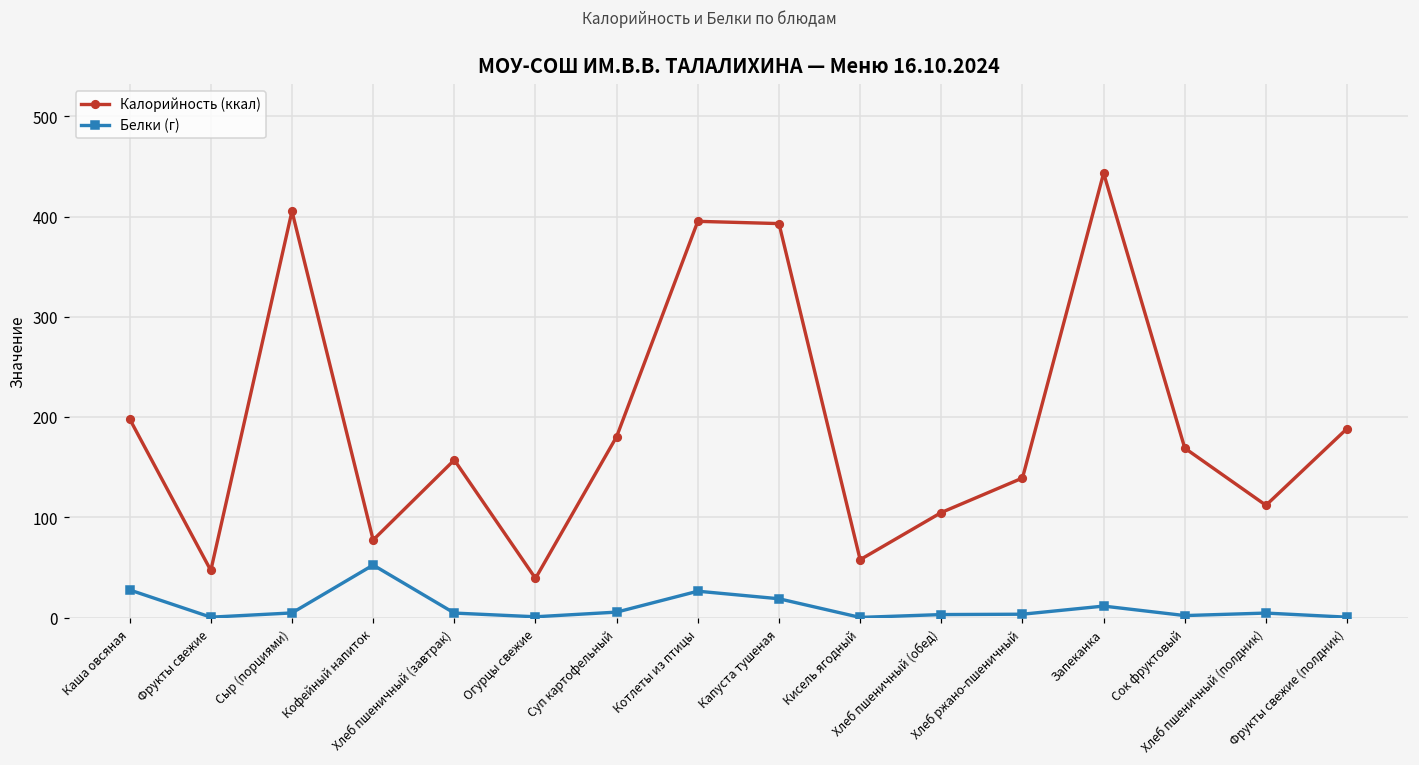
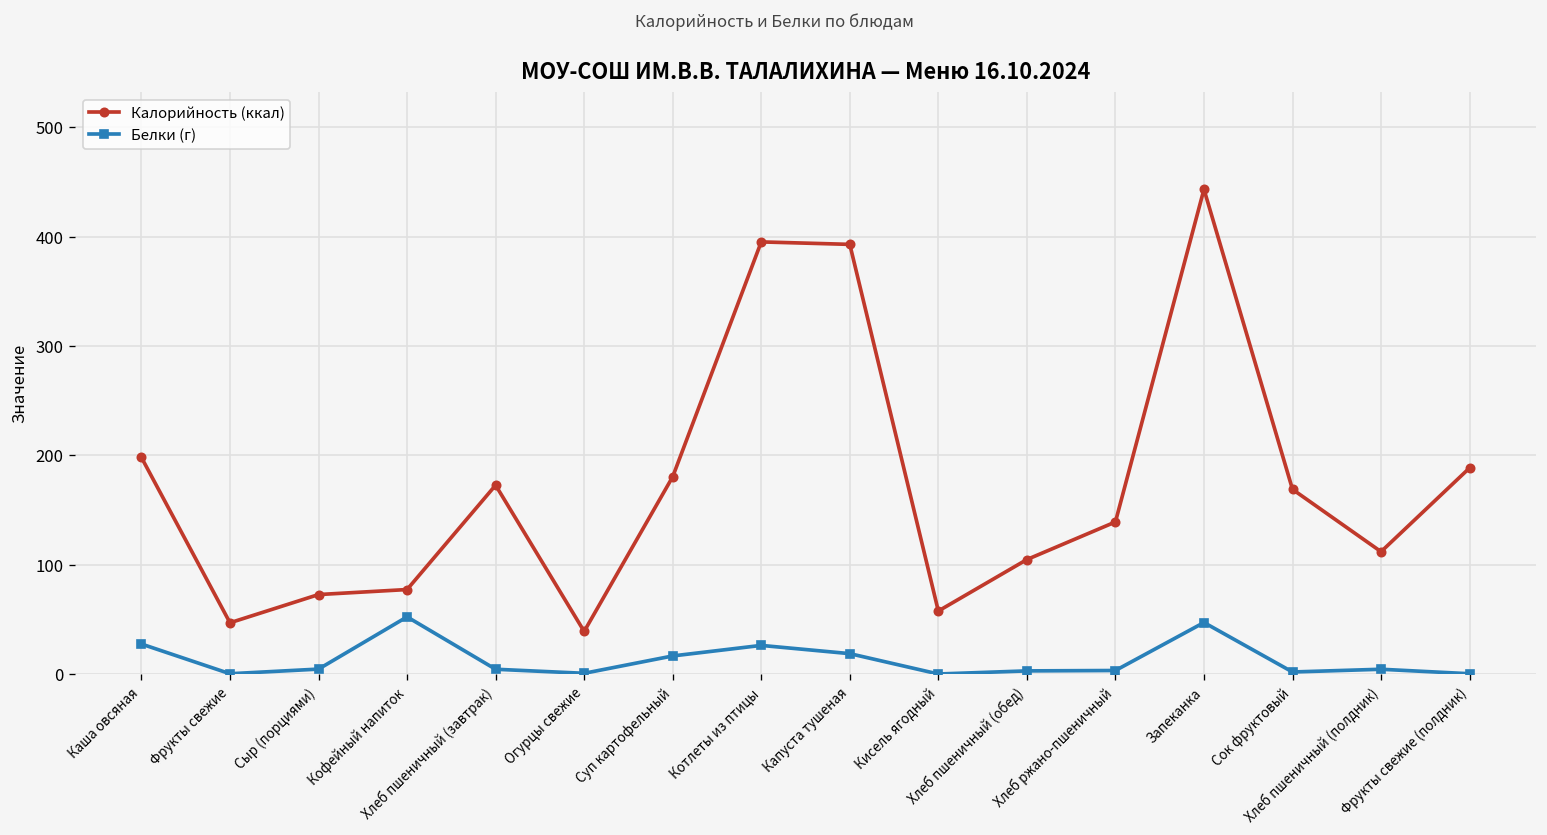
Калорийность (ккал), Сыр (порциями): 410 -> 70
Калорийность (ккал), Хлеб пшеничный (завтрак): 160 -> 170
Белки (г), Суп картофельный: 10 -> 20
Белки (г), Запеканка: 10 -> 50
